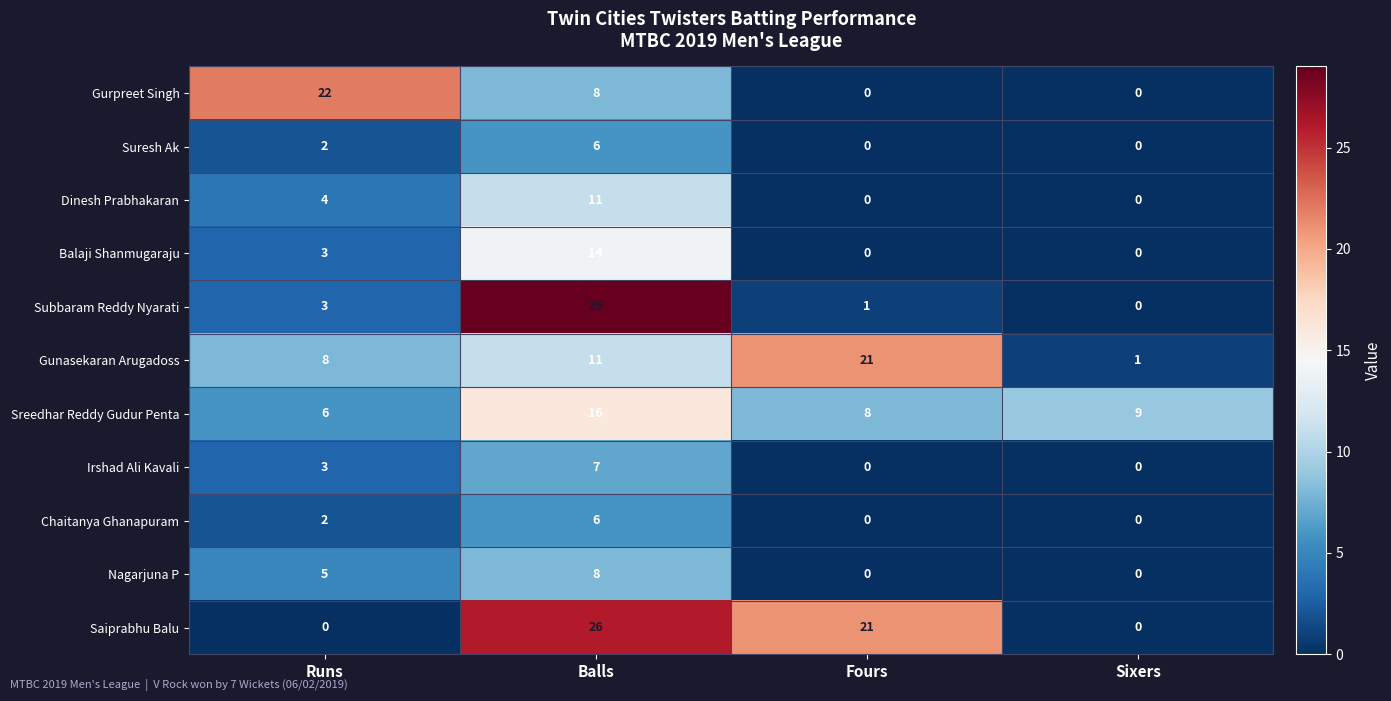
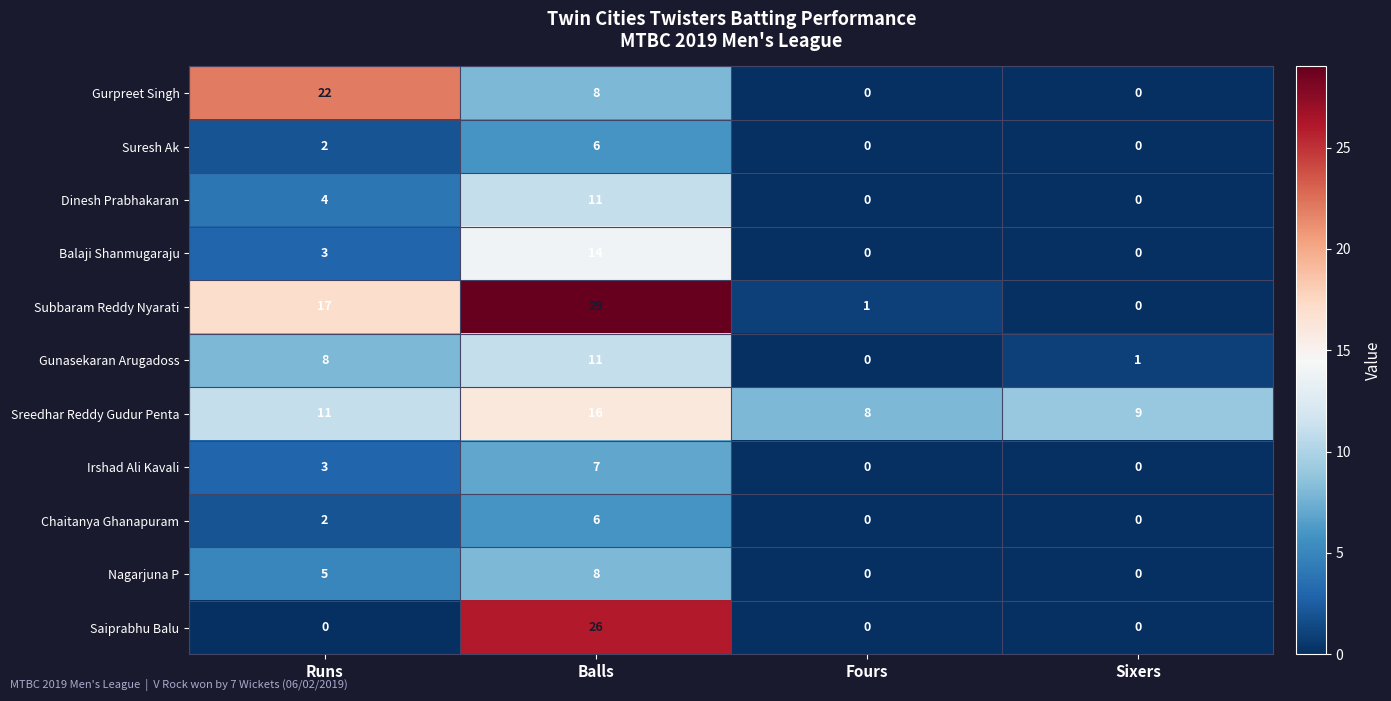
Subbaram Reddy Nyarati, Runs: 3 -> 17
Gunasekaran Arugadoss, Fours: 21 -> 0
Sreedhar Reddy Gudur Penta, Runs: 6 -> 11
Saiprabhu Balu, Fours: 21 -> 0
